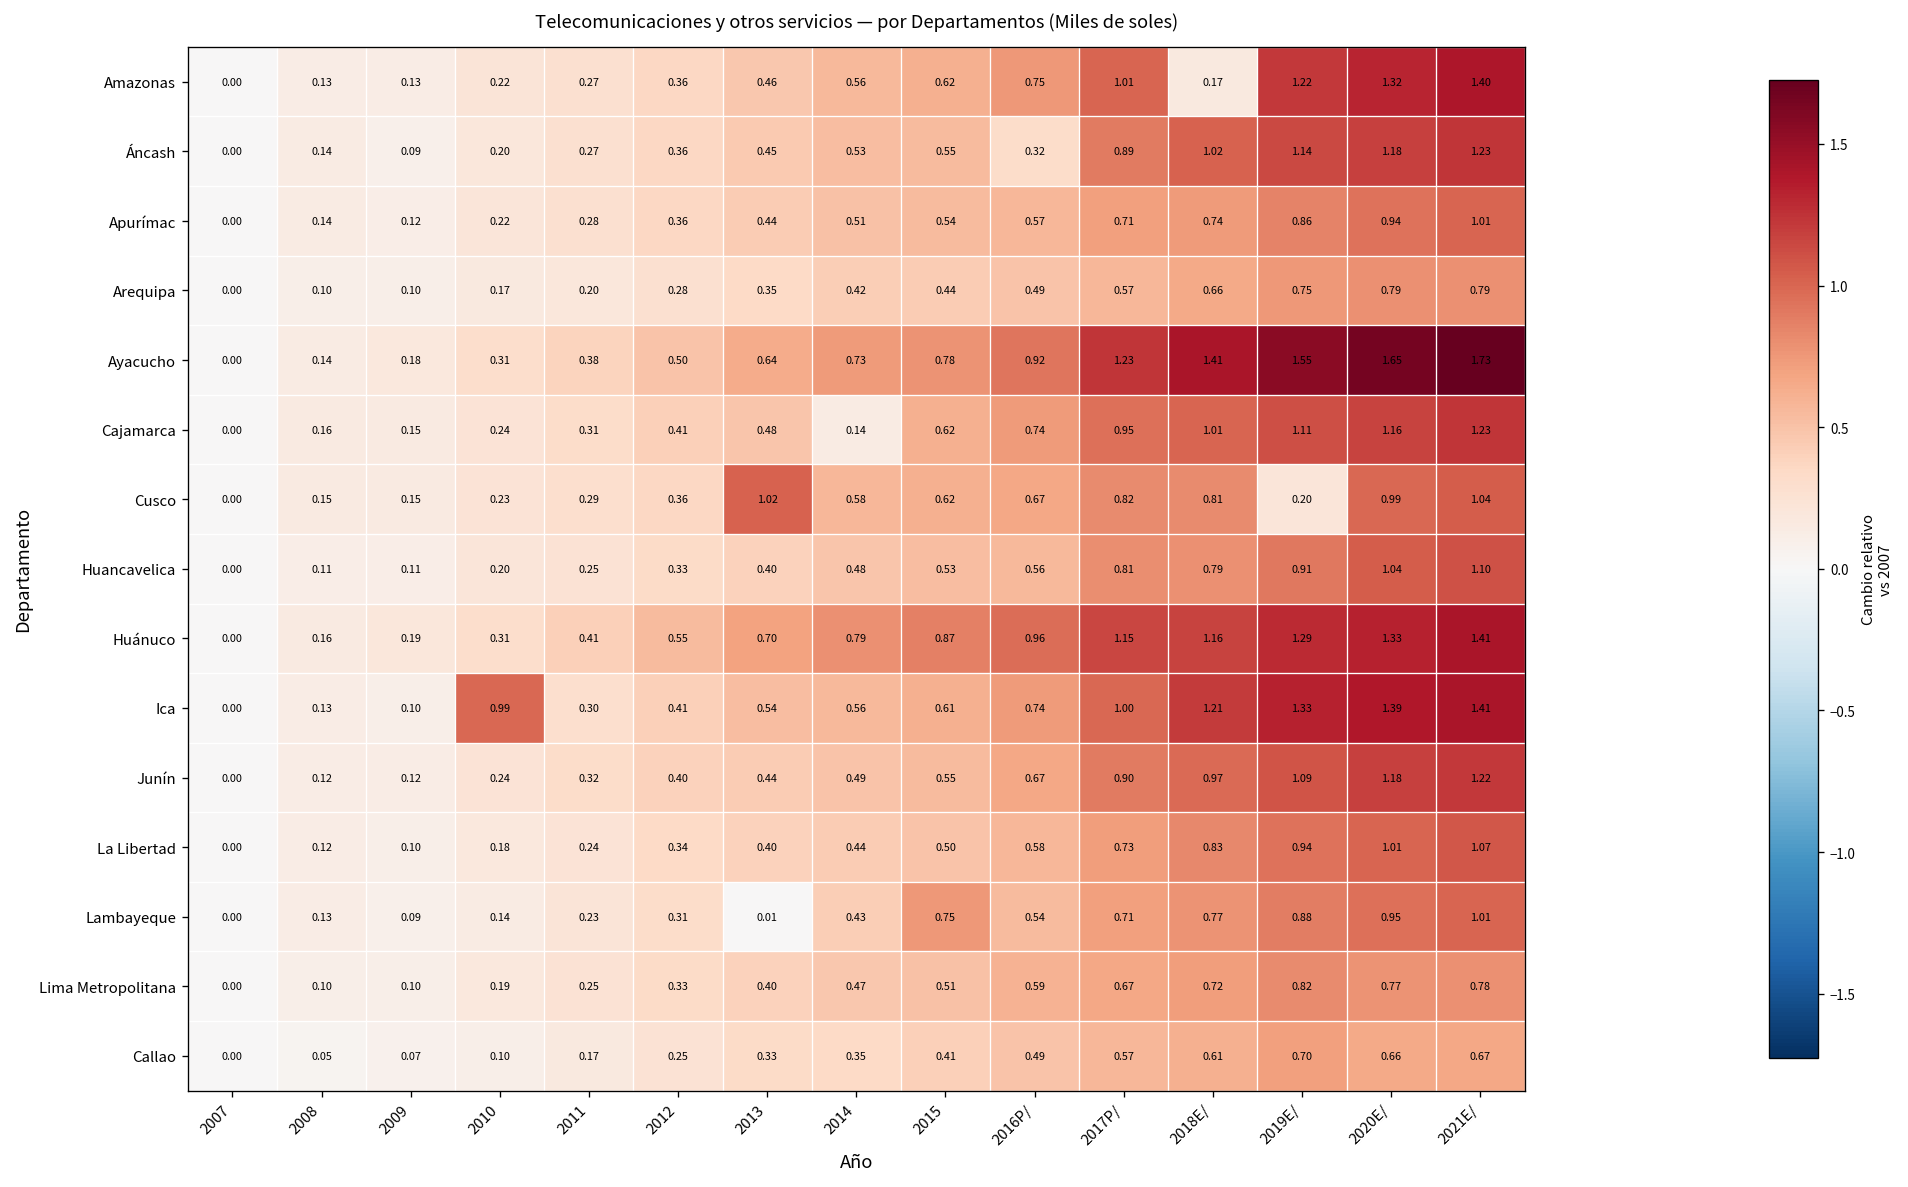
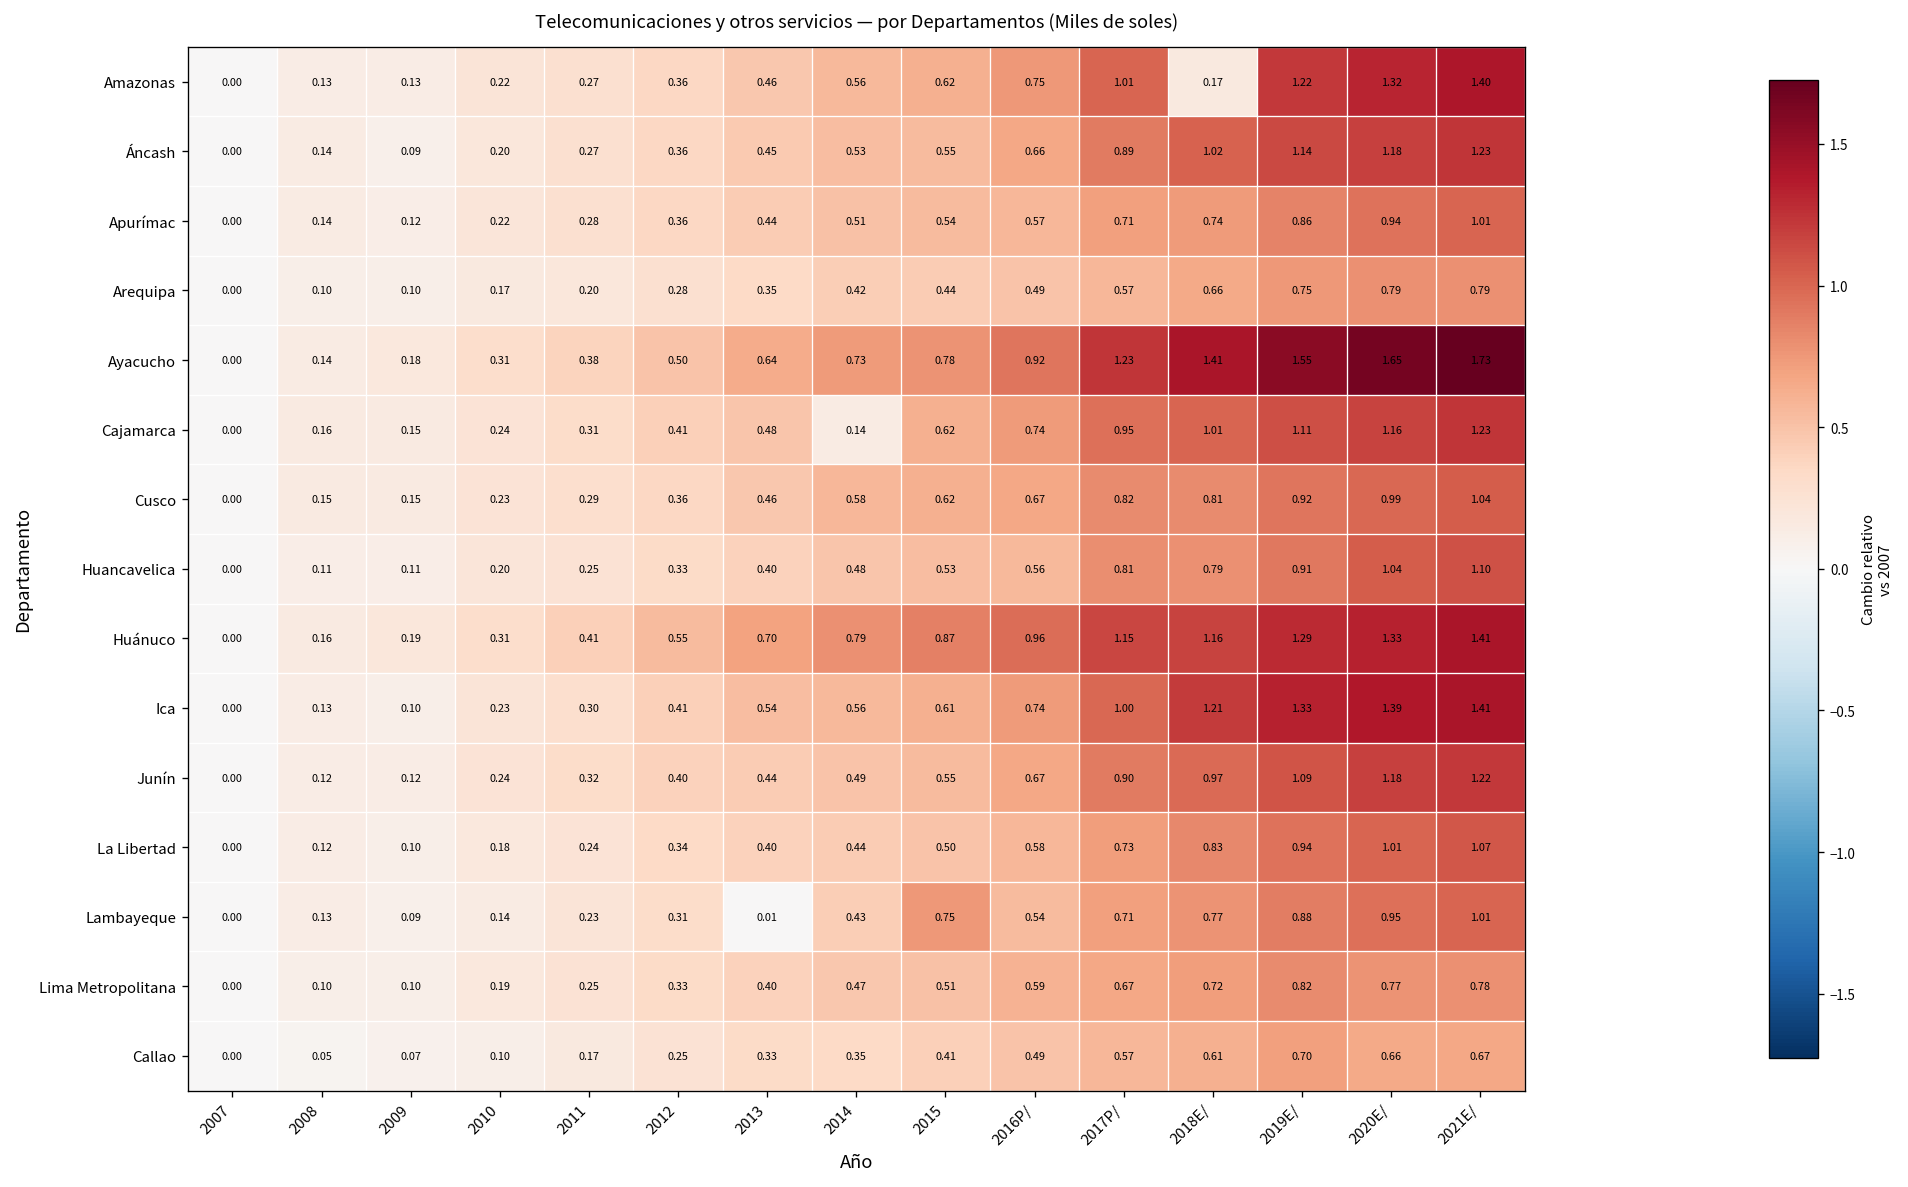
Áncash, 2016P/: 0.32 -> 0.66
Cusco, 2013: 1.02 -> 0.46
Cusco, 2019E/: 0.20 -> 0.92
Ica, 2010: 0.99 -> 0.23
